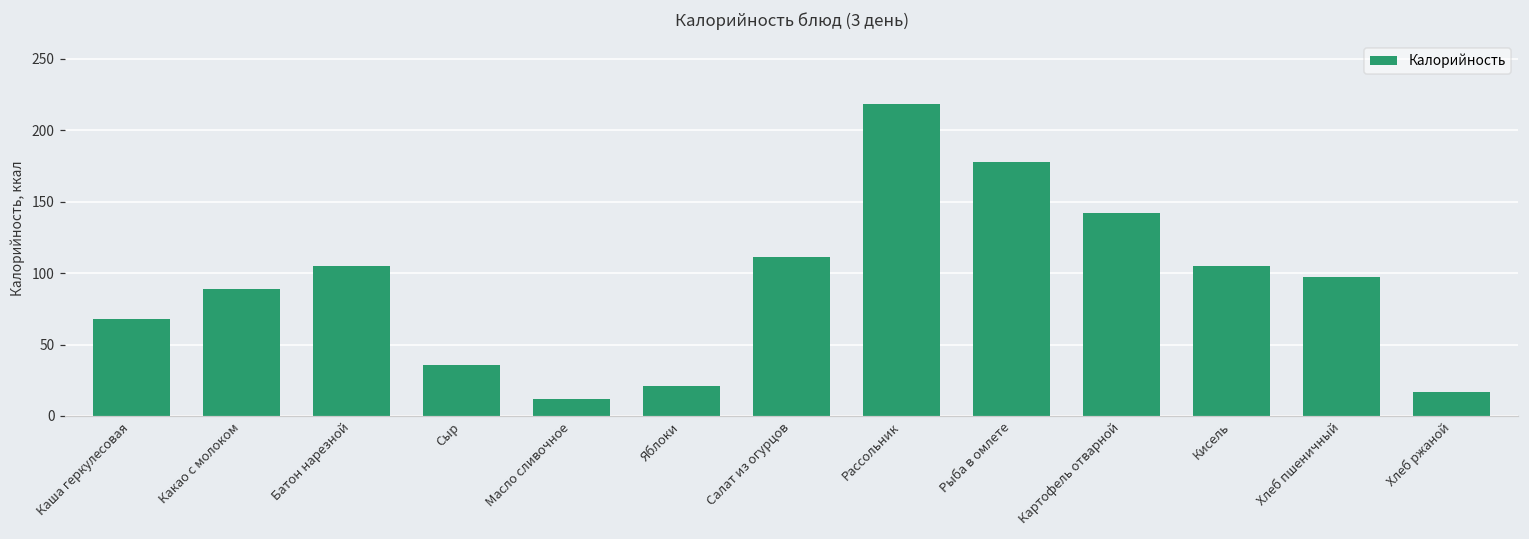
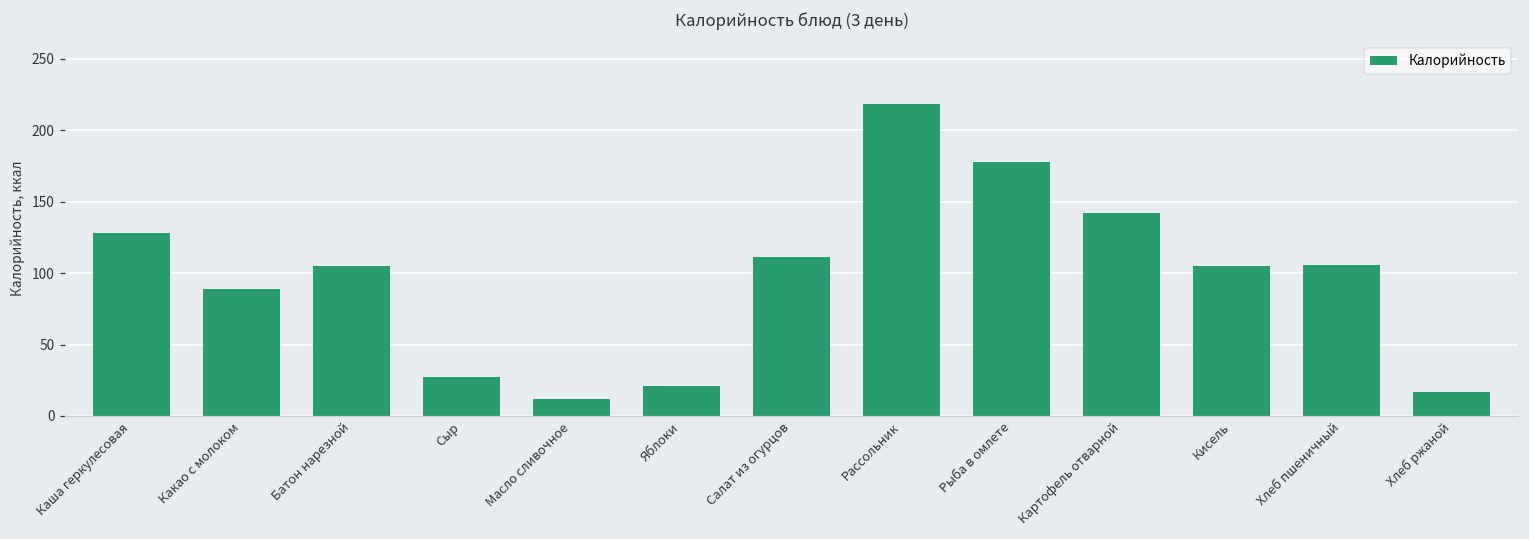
Каша геркулесовая: 68 -> 128
Сыр: 36 -> 27
Хлеб пшеничный: 98 -> 106
